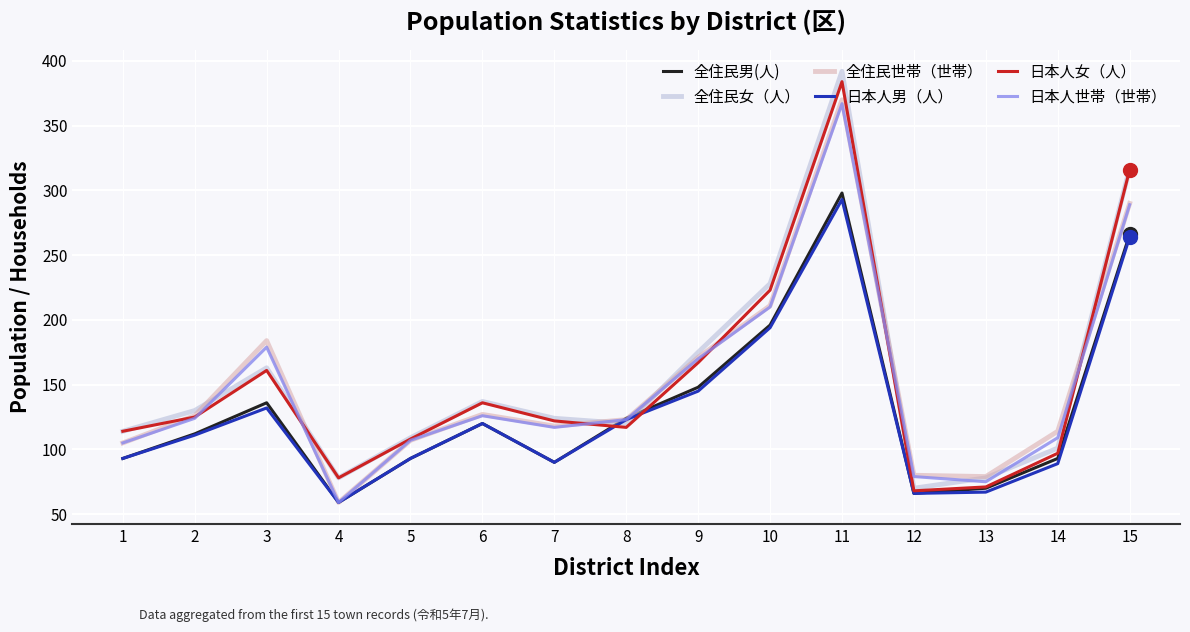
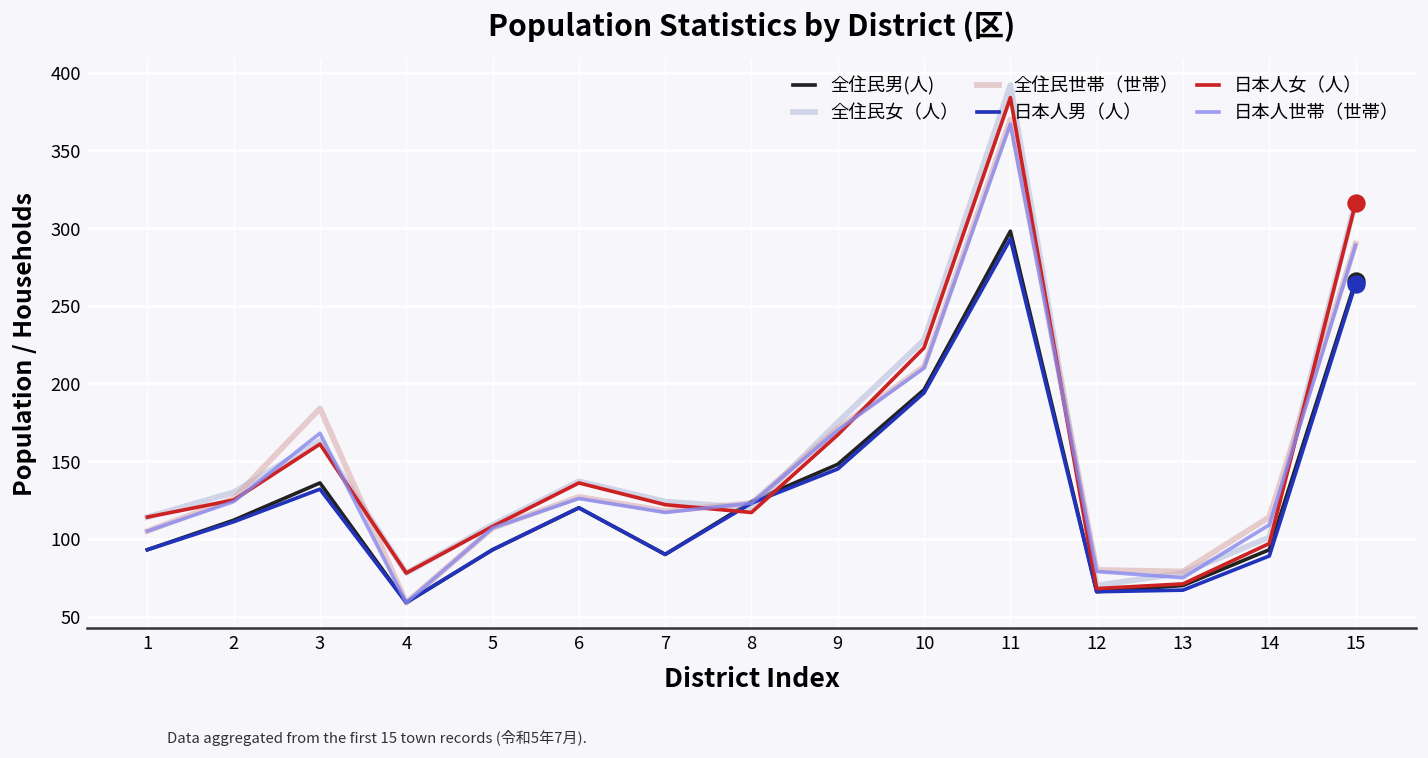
日本人世帯（世帯）, 3: 179 -> 168
